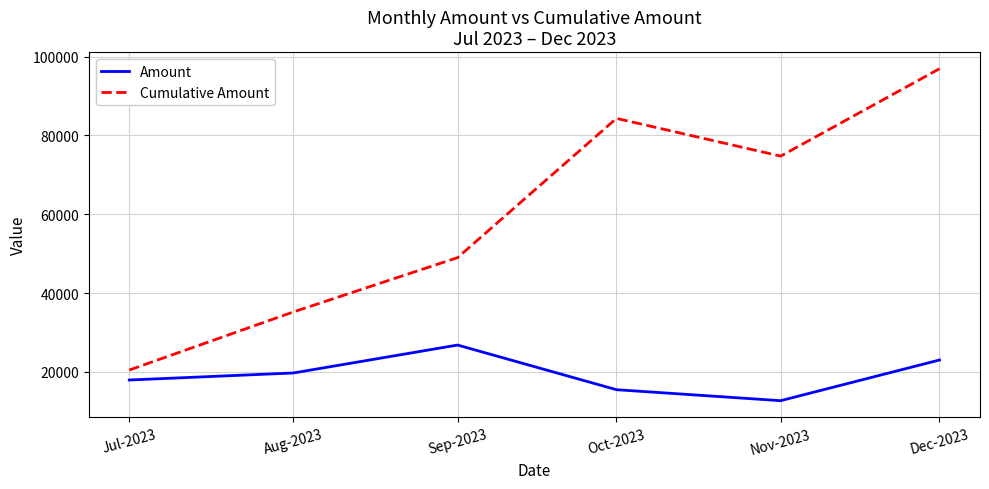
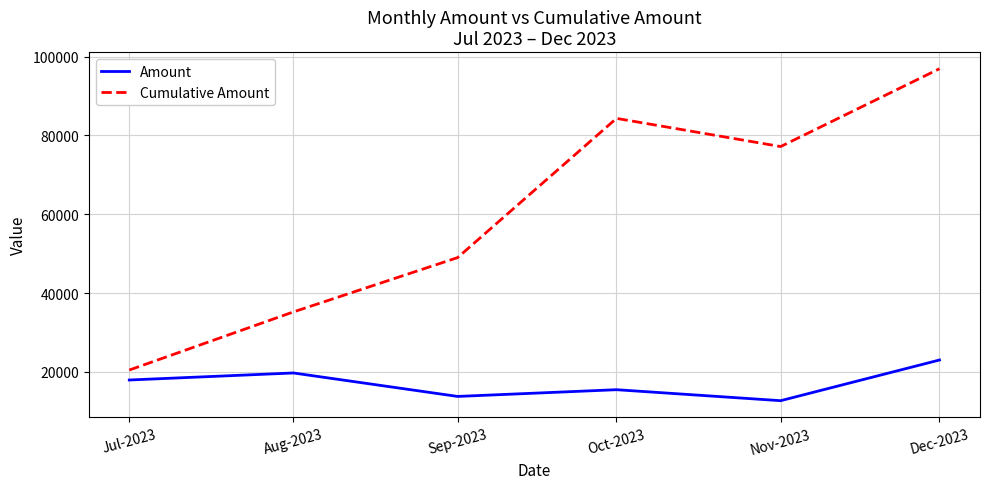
Amount, Sep-2023: 27000 -> 14000
Cumulative Amount, Nov-2023: 75000 -> 77000
